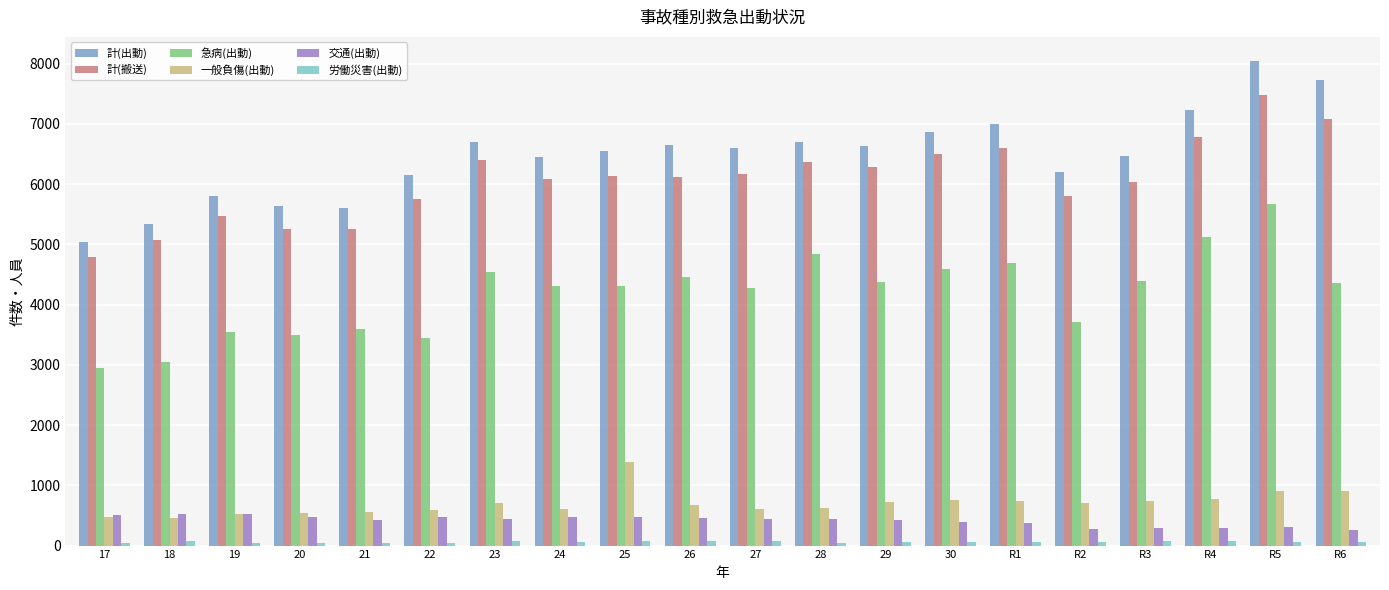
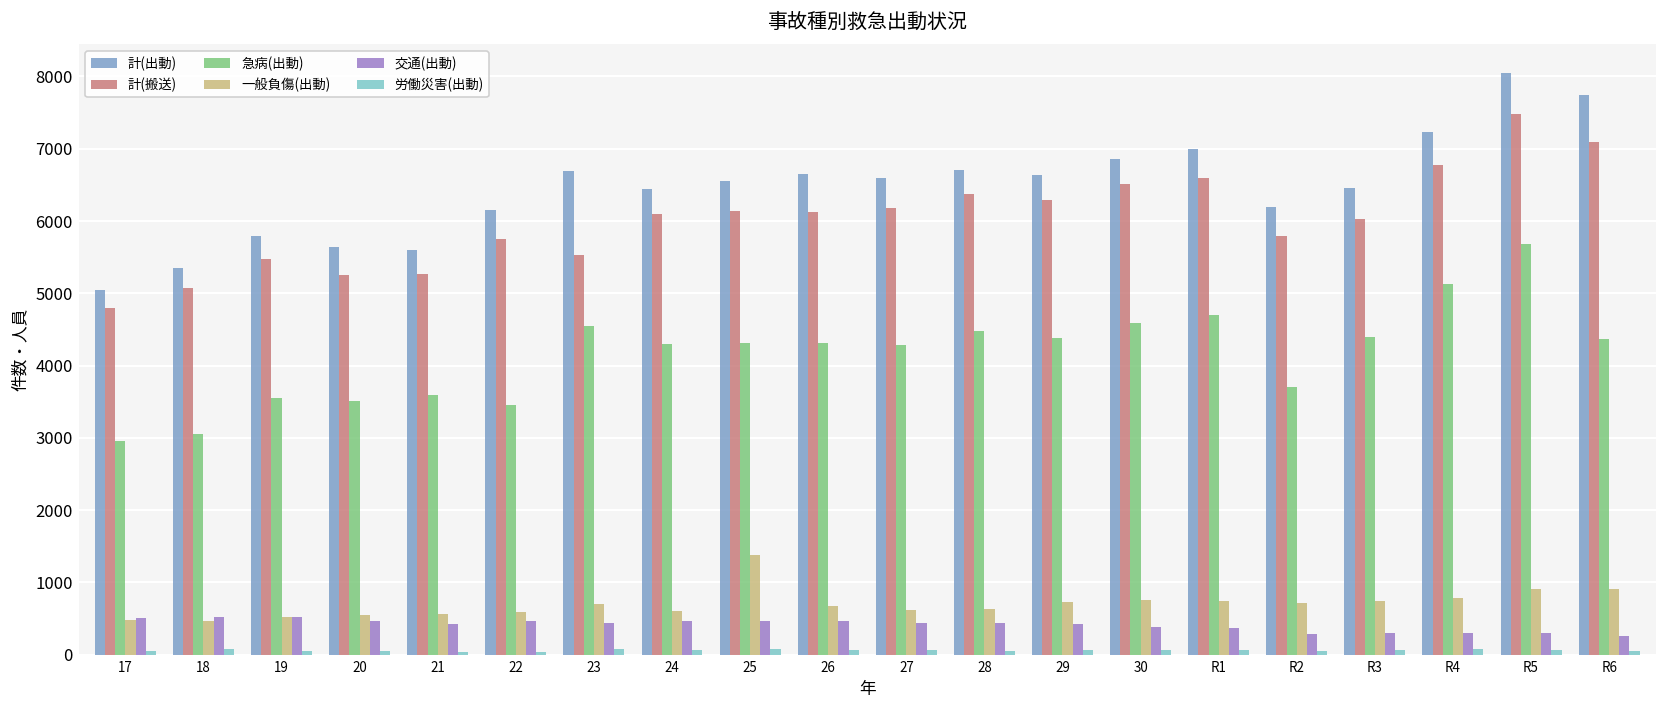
計(搬送), 23: 6400 -> 5500
急病(出動), 26: 4500 -> 4300
急病(出動), 28: 4800 -> 4500
